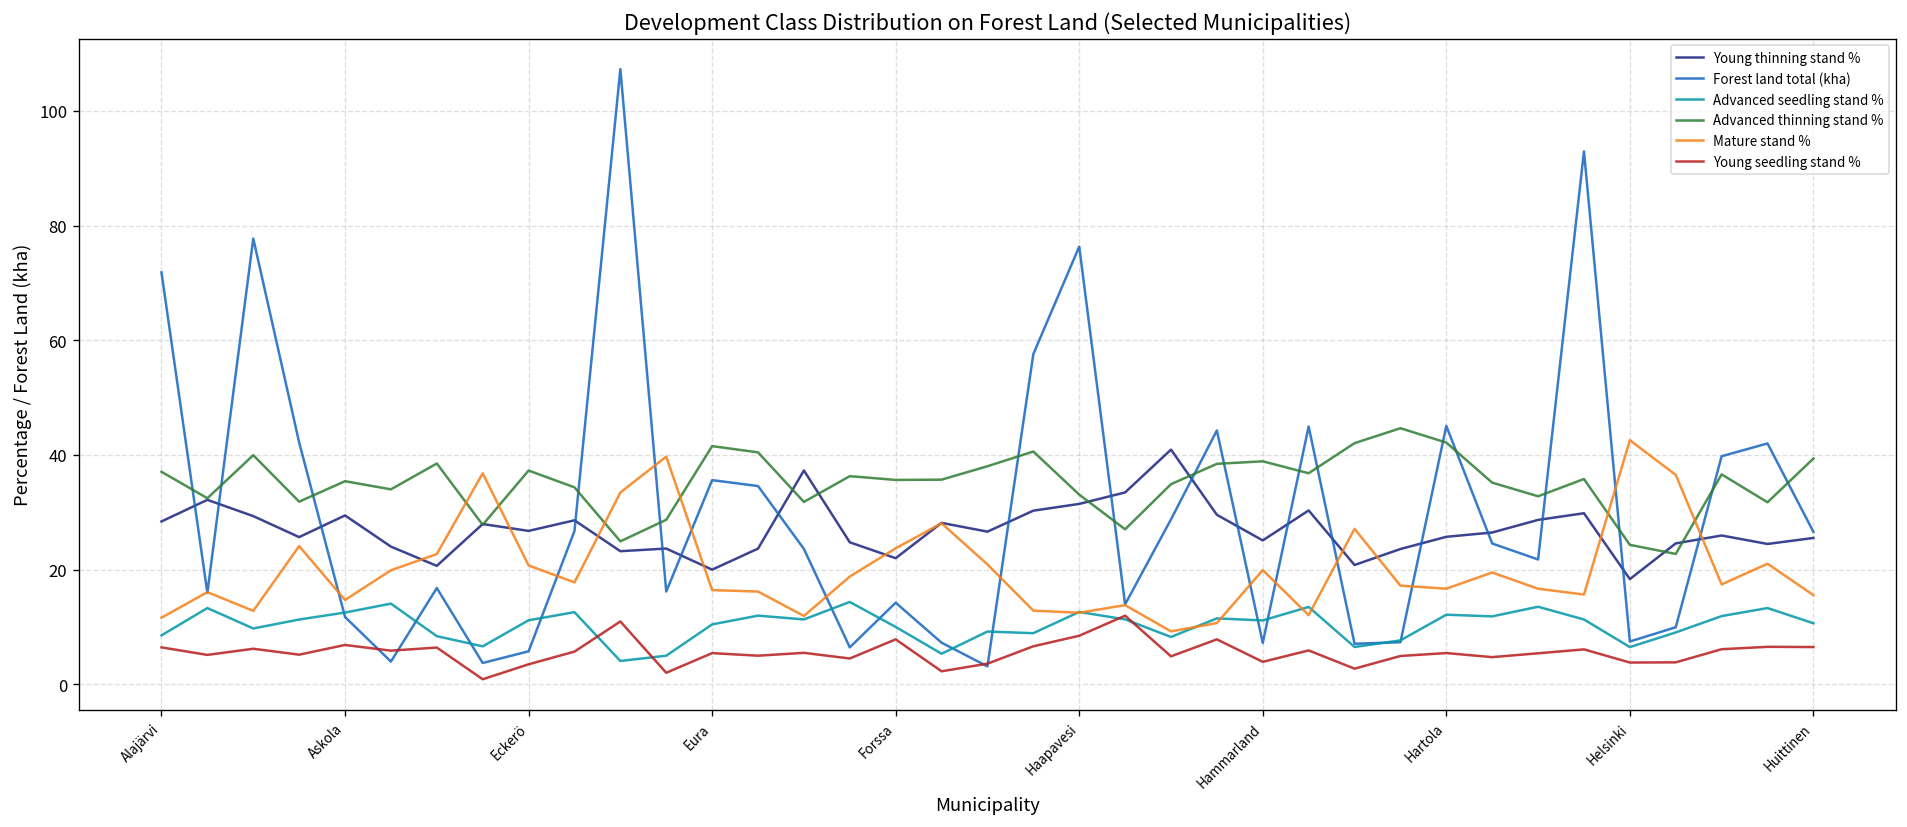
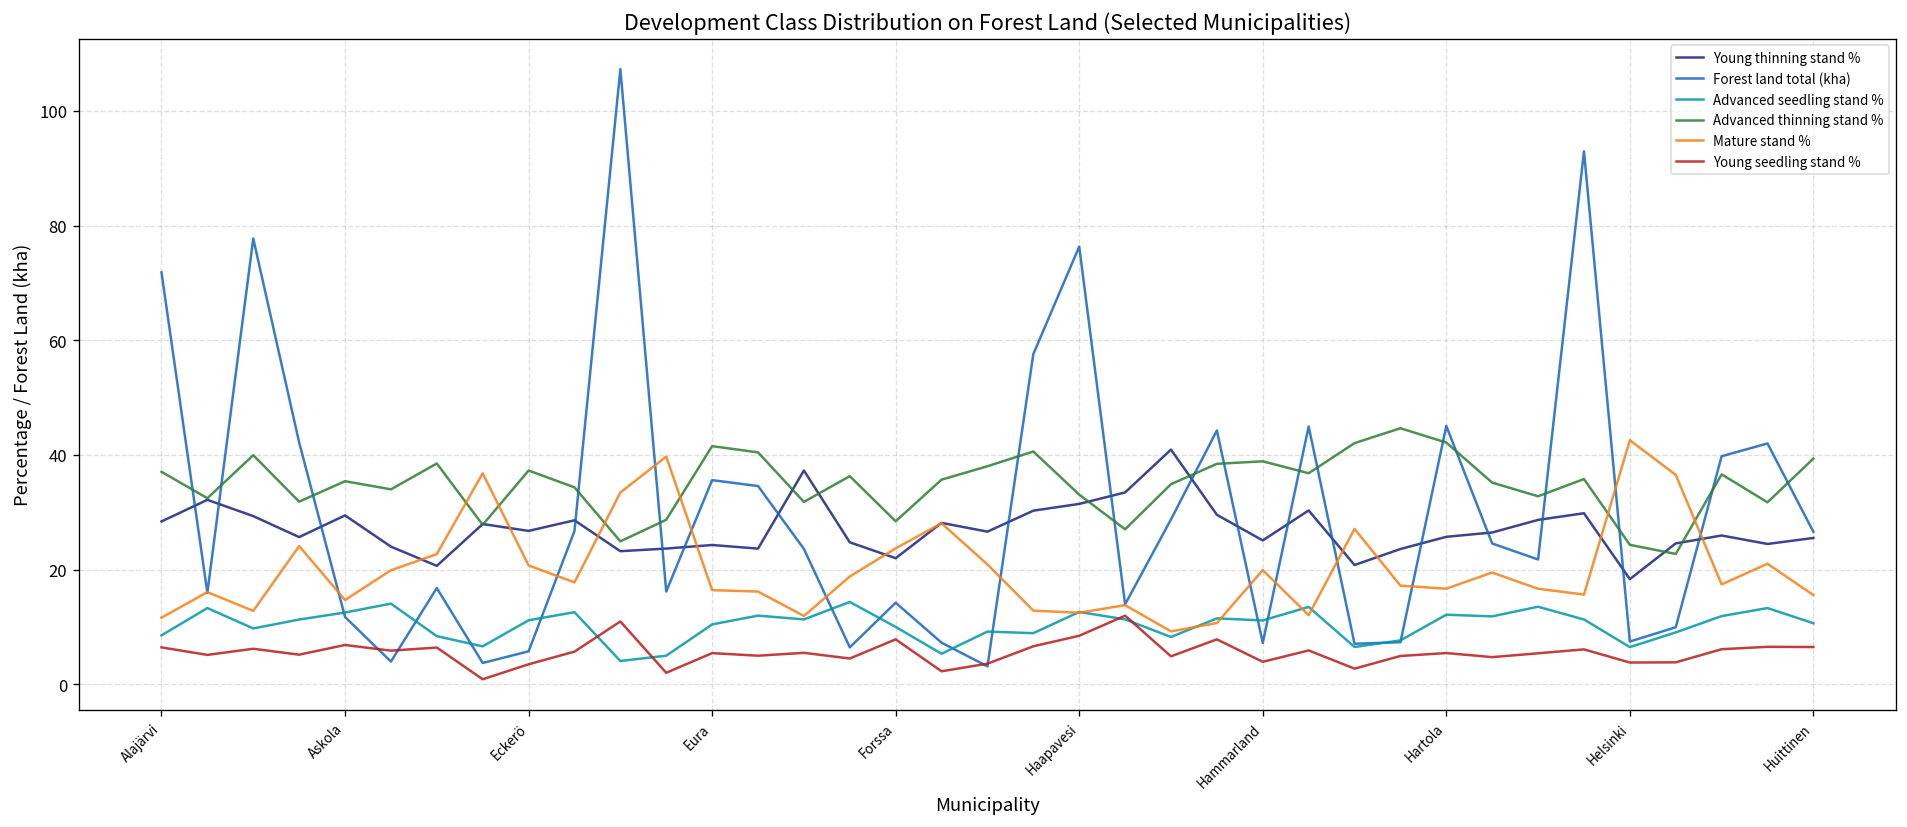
Young thinning stand %, Eura: 20 -> 24
Advanced thinning stand %, Forssa: 36 -> 28
